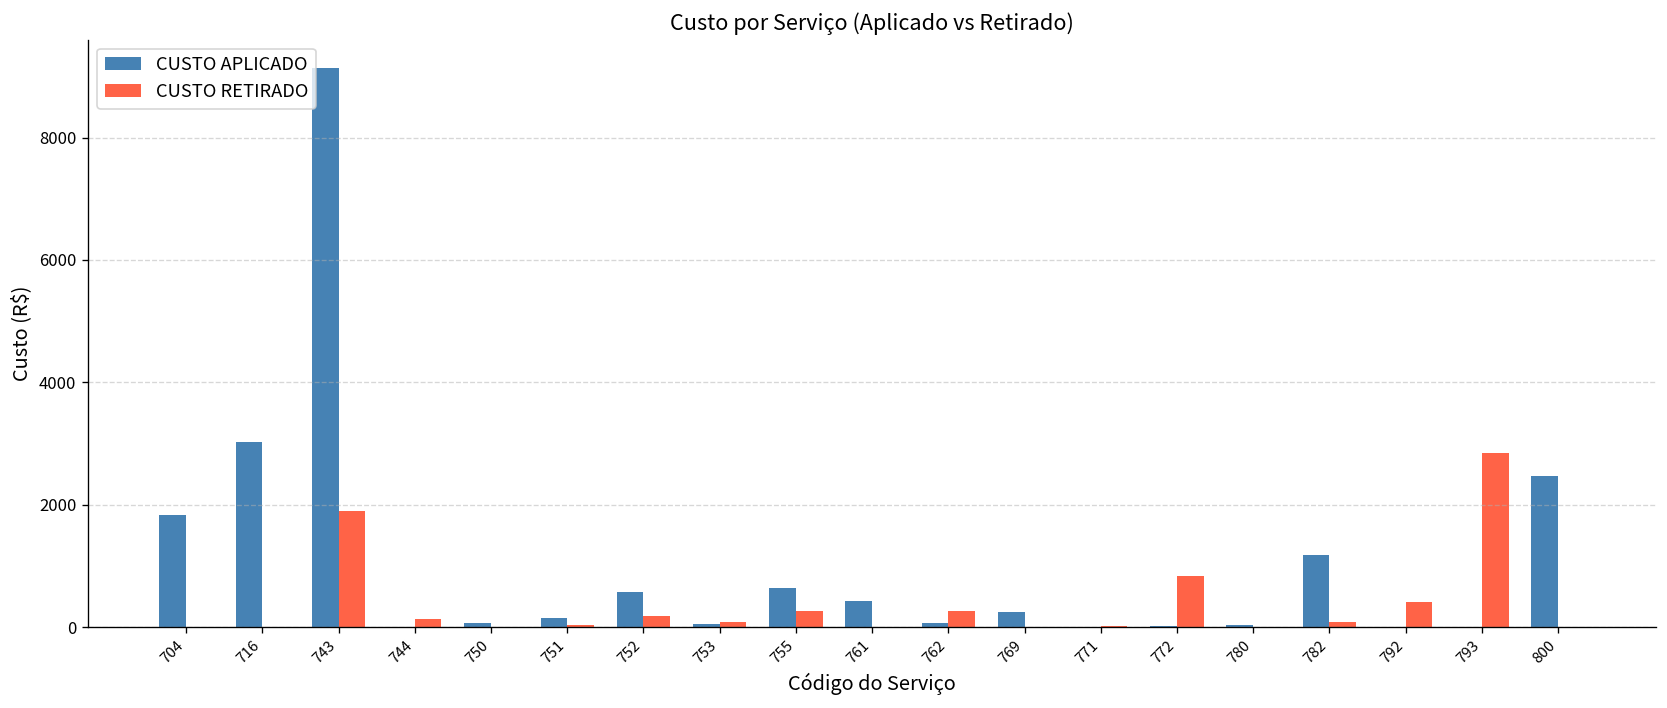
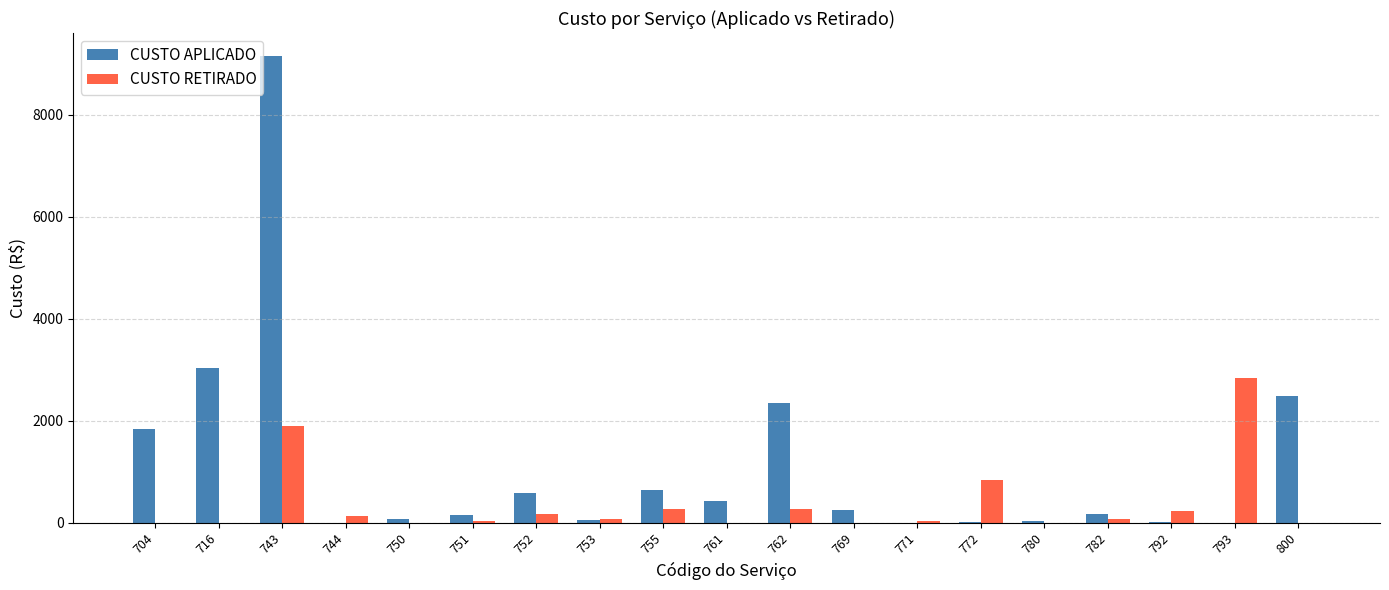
CUSTO APLICADO, 762: 100 -> 2400
CUSTO APLICADO, 782: 1200 -> 200
CUSTO RETIRADO, 792: 400 -> 200
